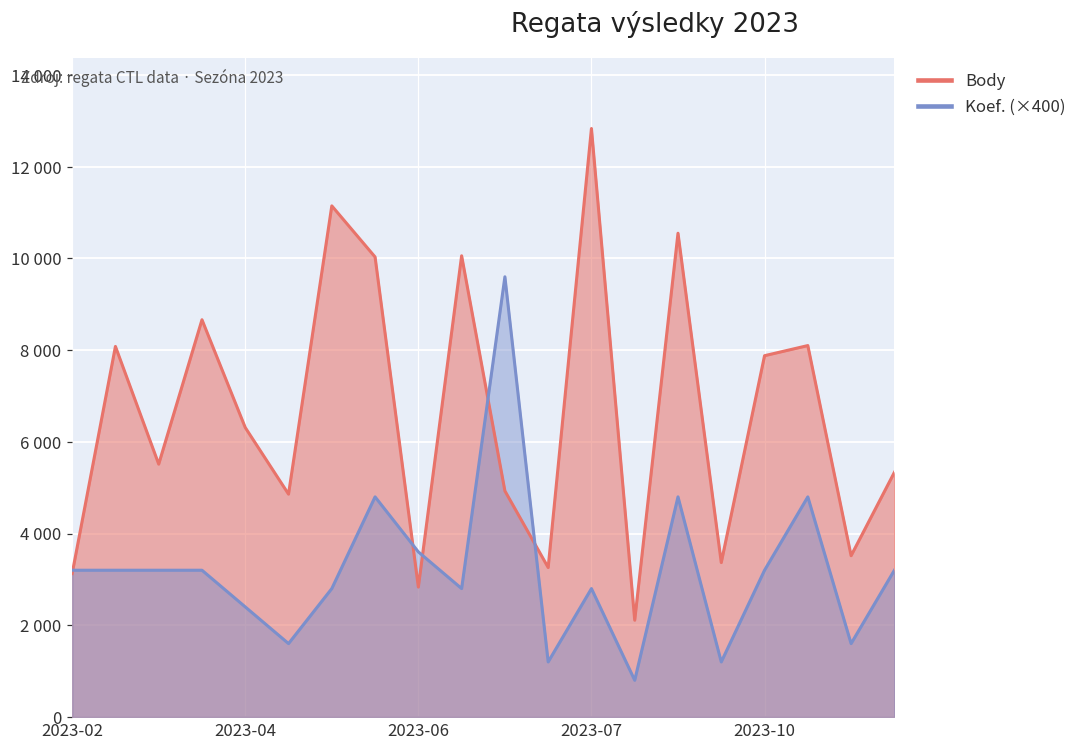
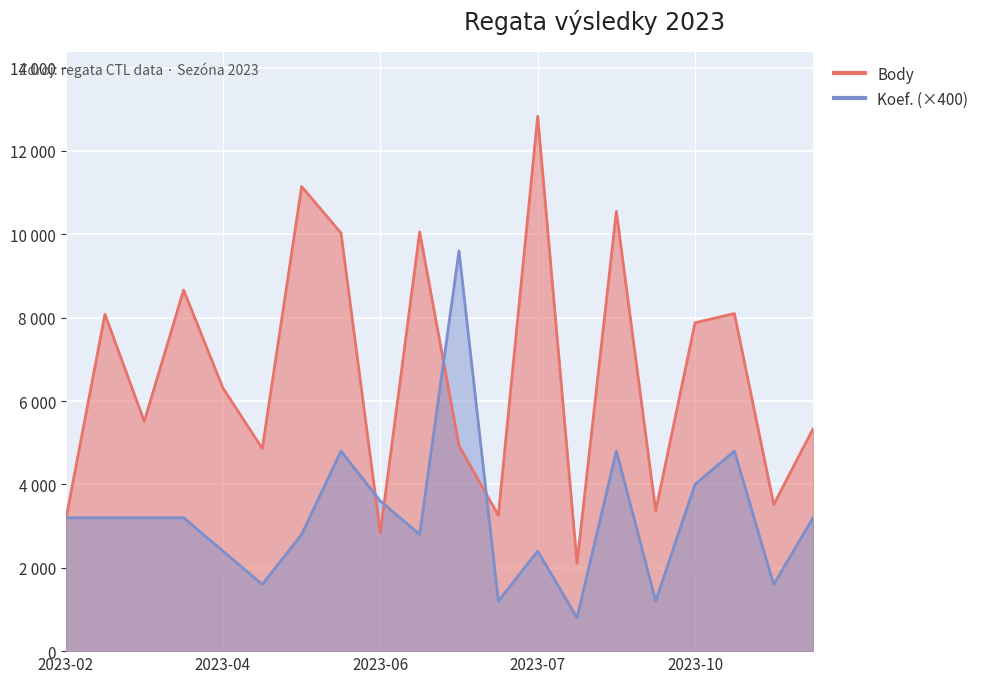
Koef. (×400), 2023-07: 2800 -> 2400
Koef. (×400), 2023-10: 3200 -> 4000
